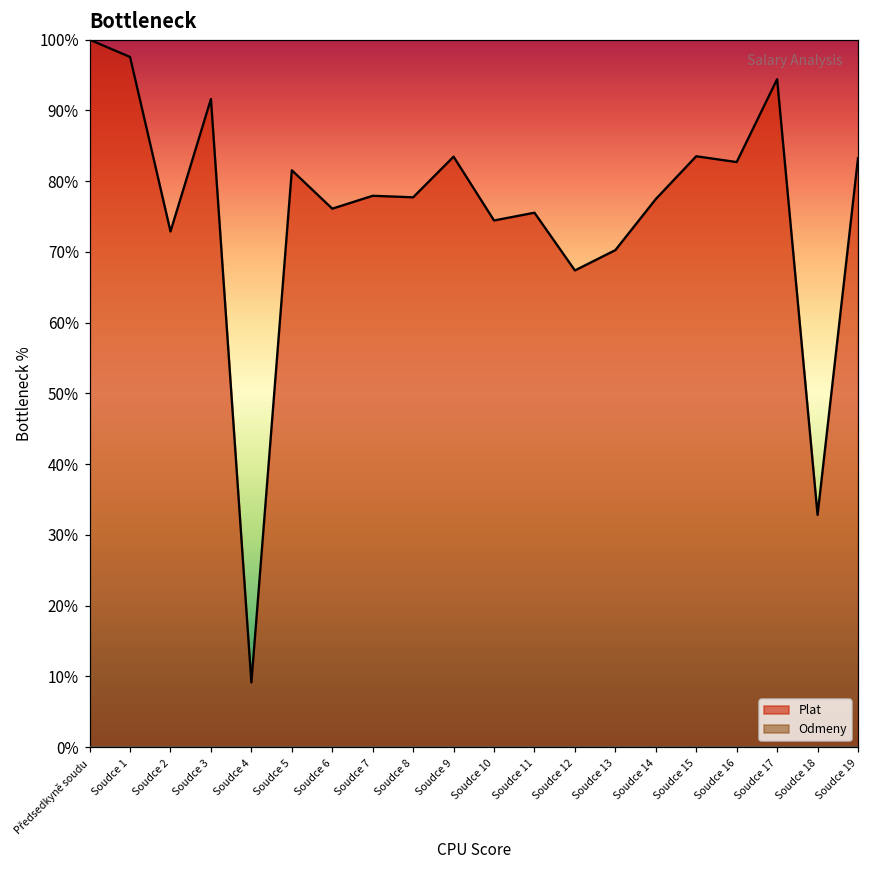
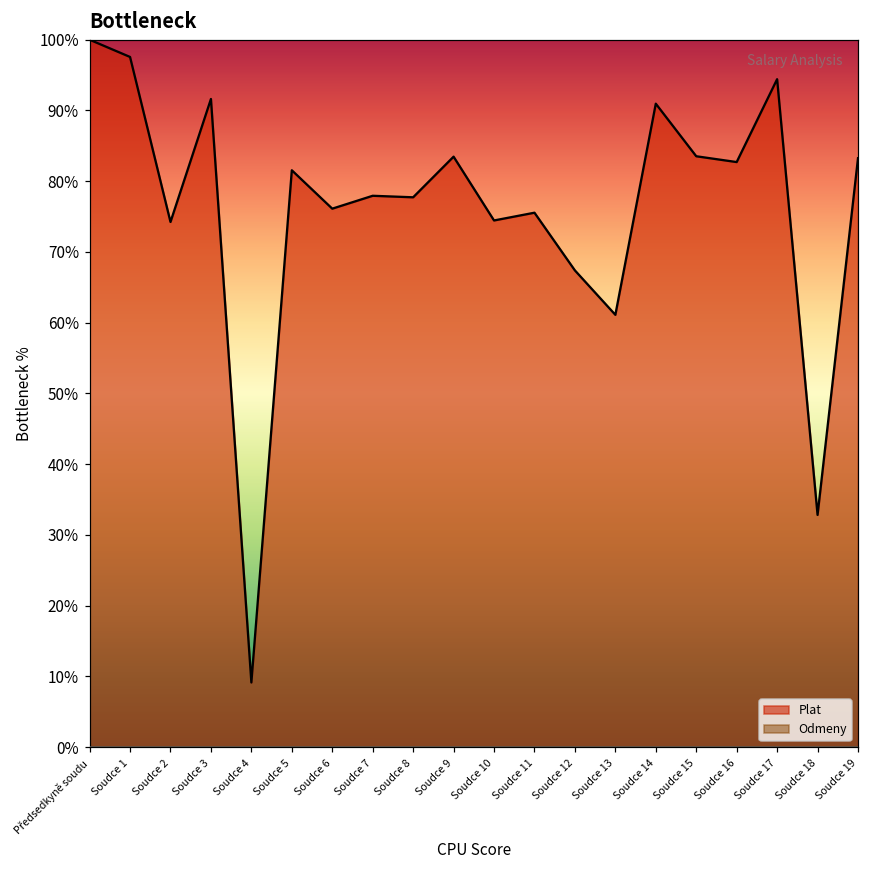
Plat, Soudce 2: 73% -> 74%
Plat, Soudce 13: 70% -> 61%
Plat, Soudce 14: 77% -> 91%
